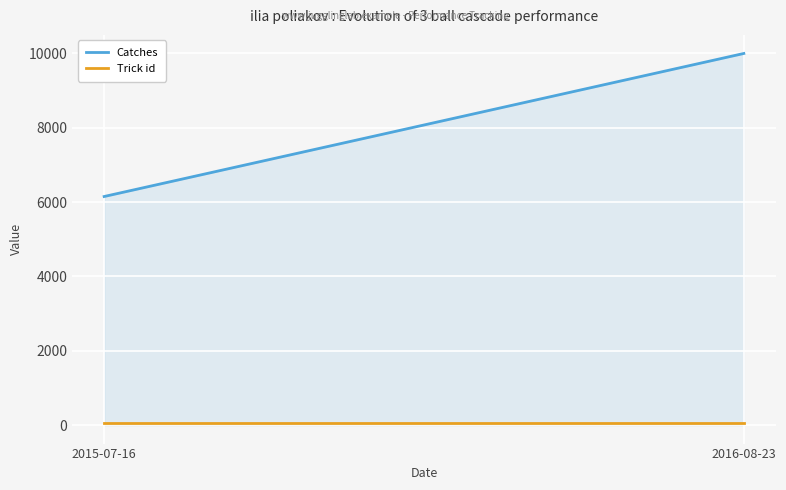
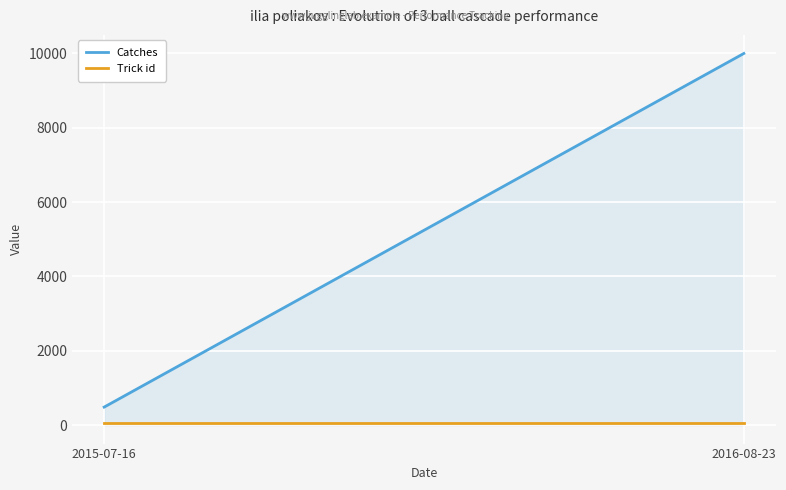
Catches, 2015-07-16: 6200 -> 500
